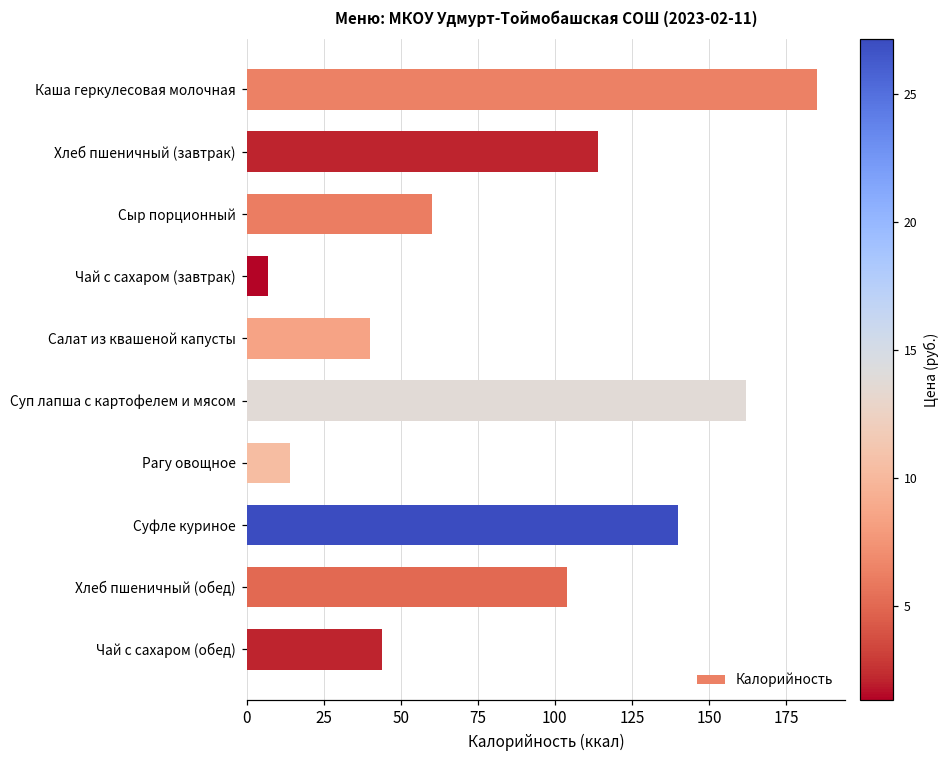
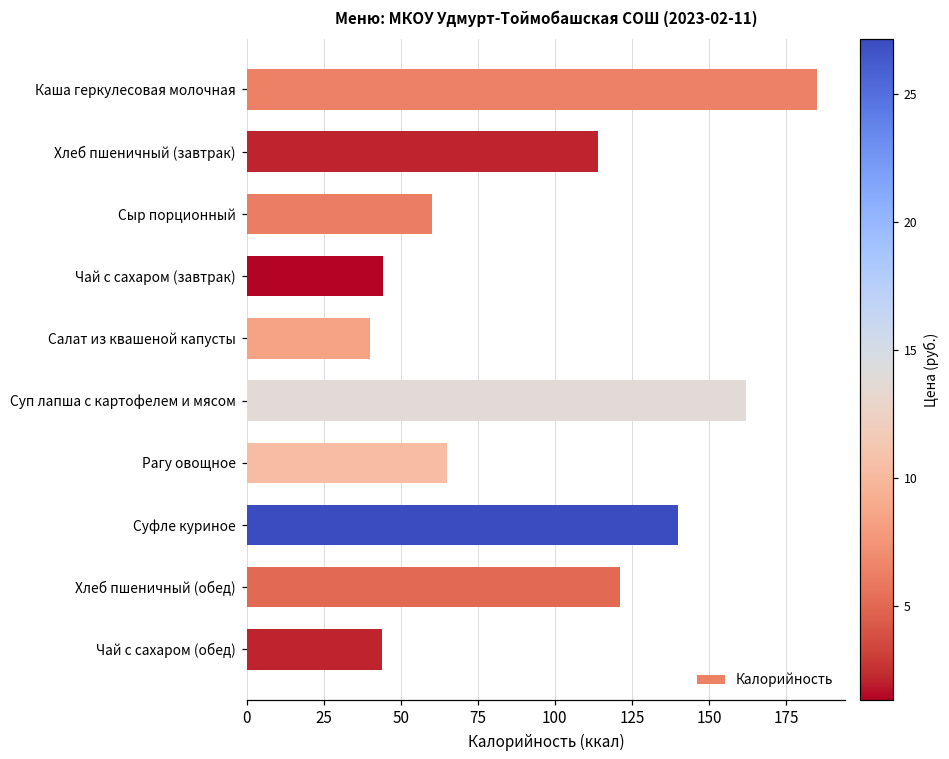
Чай с сахаром (завтрак): 7 -> 44
Рагу овощное: 14 -> 65
Хлеб пшеничный (обед): 104 -> 121
